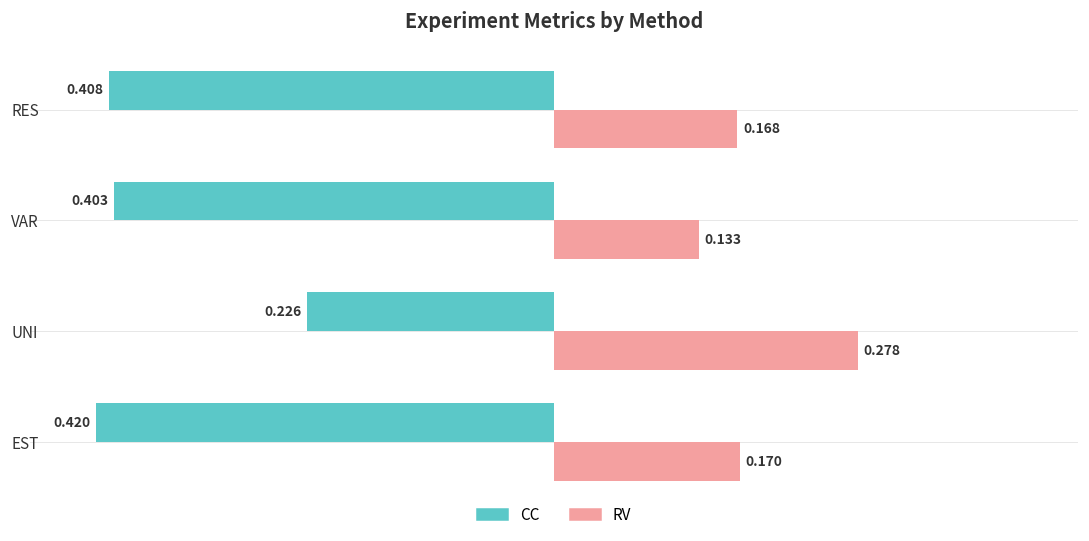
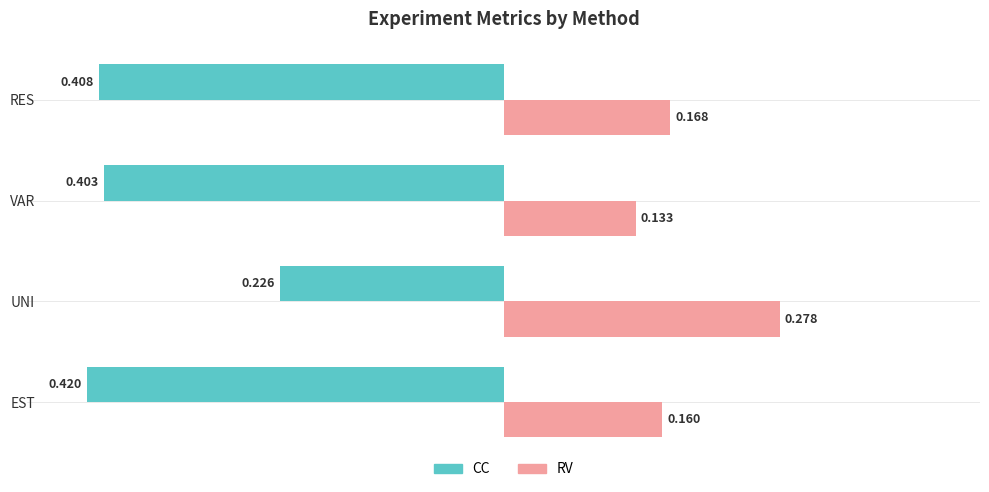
RV, EST: 0.170 -> 0.160
